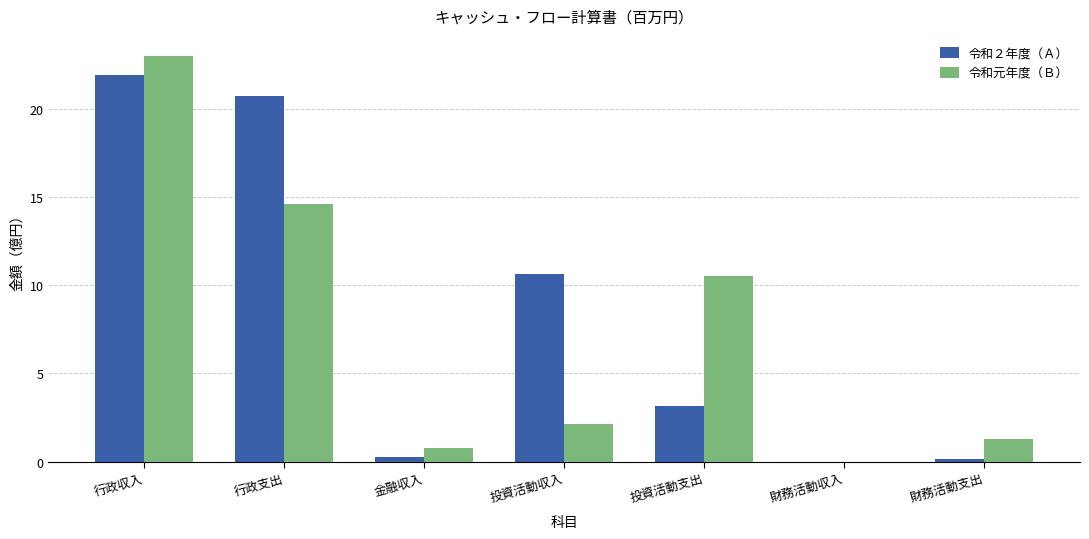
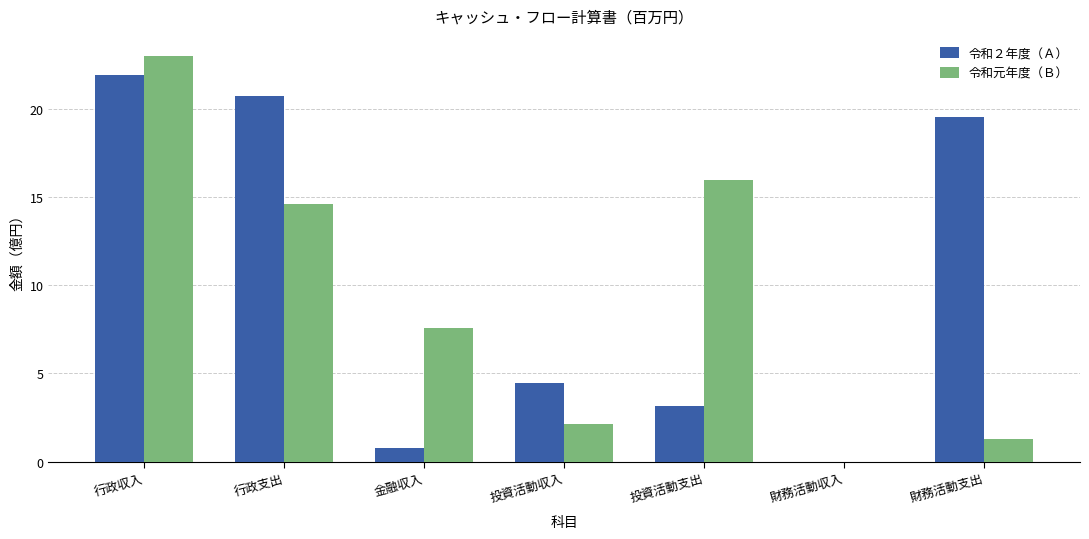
令和２年度（Ａ）, 金融収入: 0.3 -> 0.7
令和元年度（Ｂ）, 金融収入: 0.8 -> 7.6
令和２年度（Ａ）, 投資活動収入: 10.7 -> 4.4
令和元年度（Ｂ）, 投資活動支出: 10.6 -> 16.0
令和２年度（Ａ）, 財務活動支出: 0.1 -> 19.5
